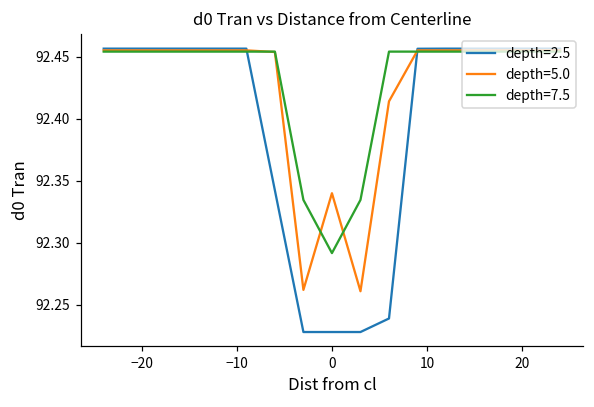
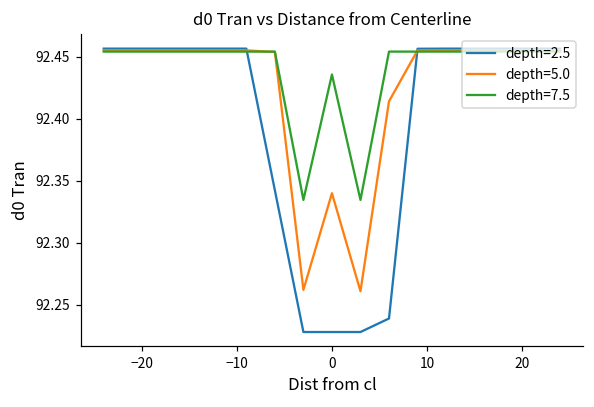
depth=7.5, 0: 92.292 -> 92.436
